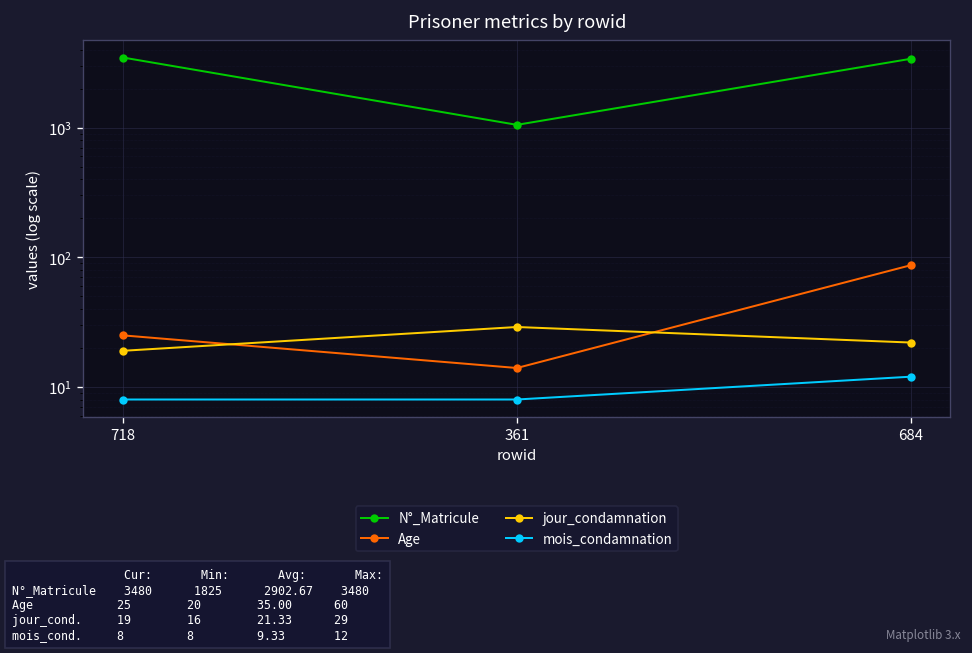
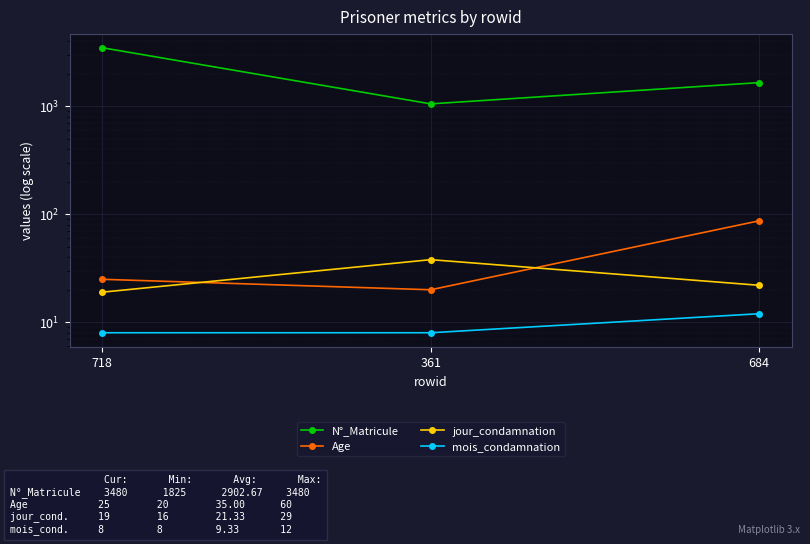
Age, 361: 14 -> 20
jour_condamnation, 361: 29 -> 38
N°_Matricule, 684: 3400 -> 1700
